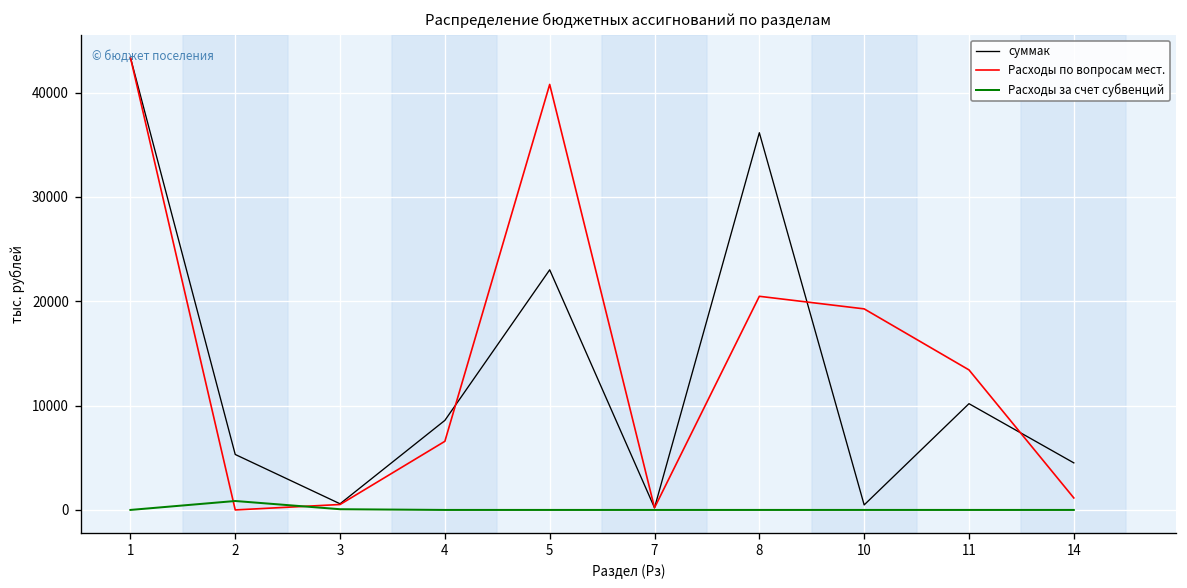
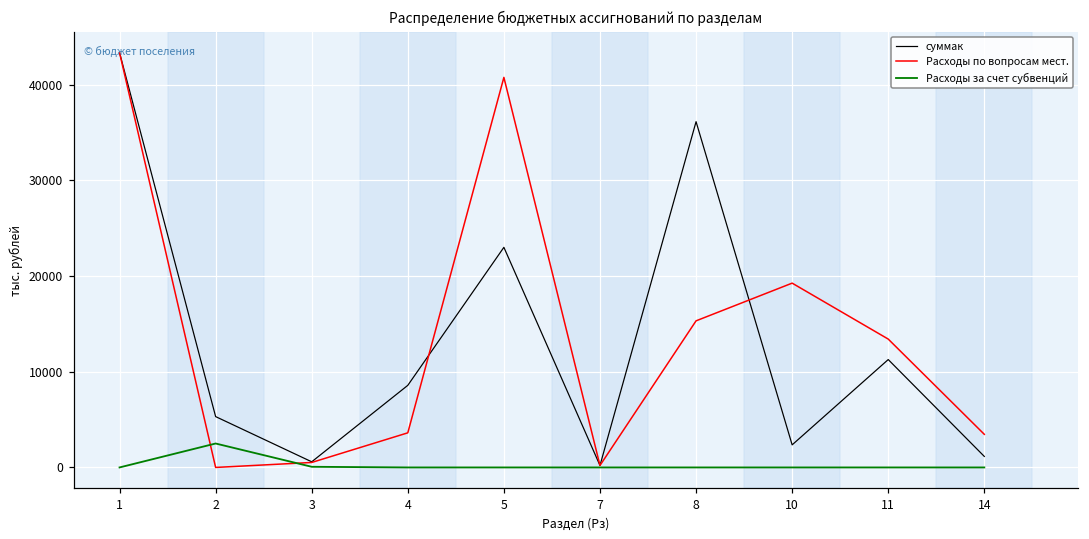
Расходы за счет субвенций, 2: 1000 -> 3000
Расходы по вопросам мест., 4: 7000 -> 4000
Расходы по вопросам мест., 8: 20000 -> 15000
суммак, 10: 0 -> 2000
суммак, 11: 10000 -> 11000
суммак, 14: 5000 -> 1000
Расходы по вопросам мест., 14: 1000 -> 3000
